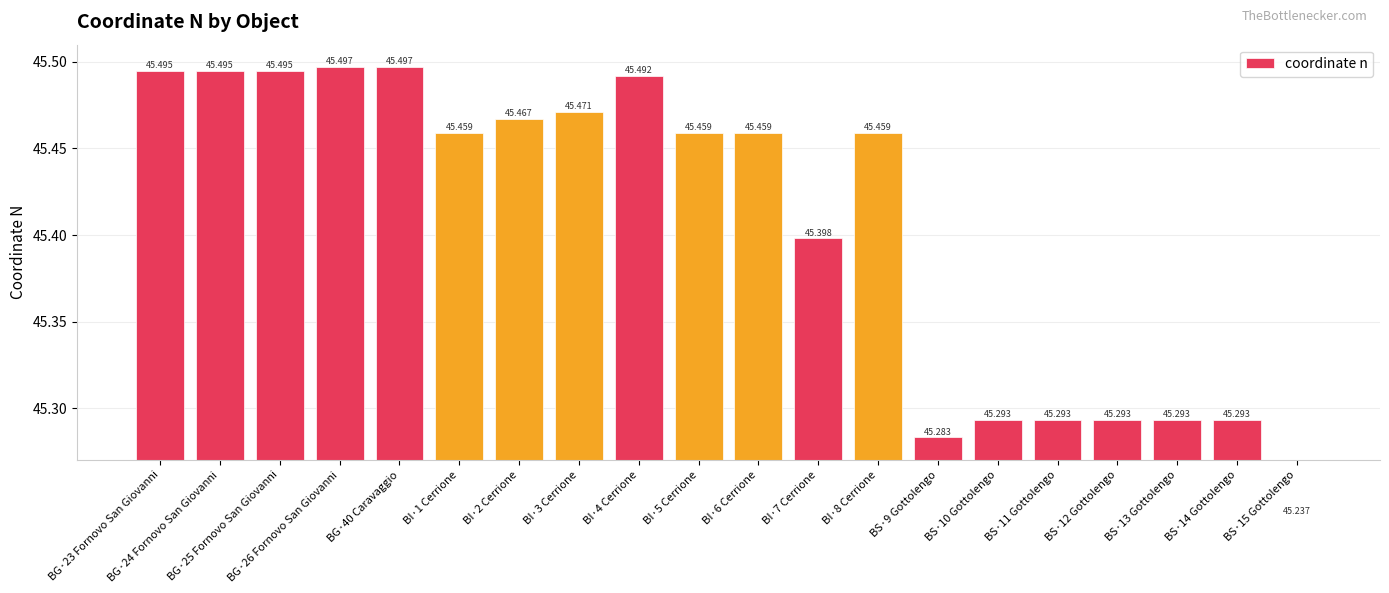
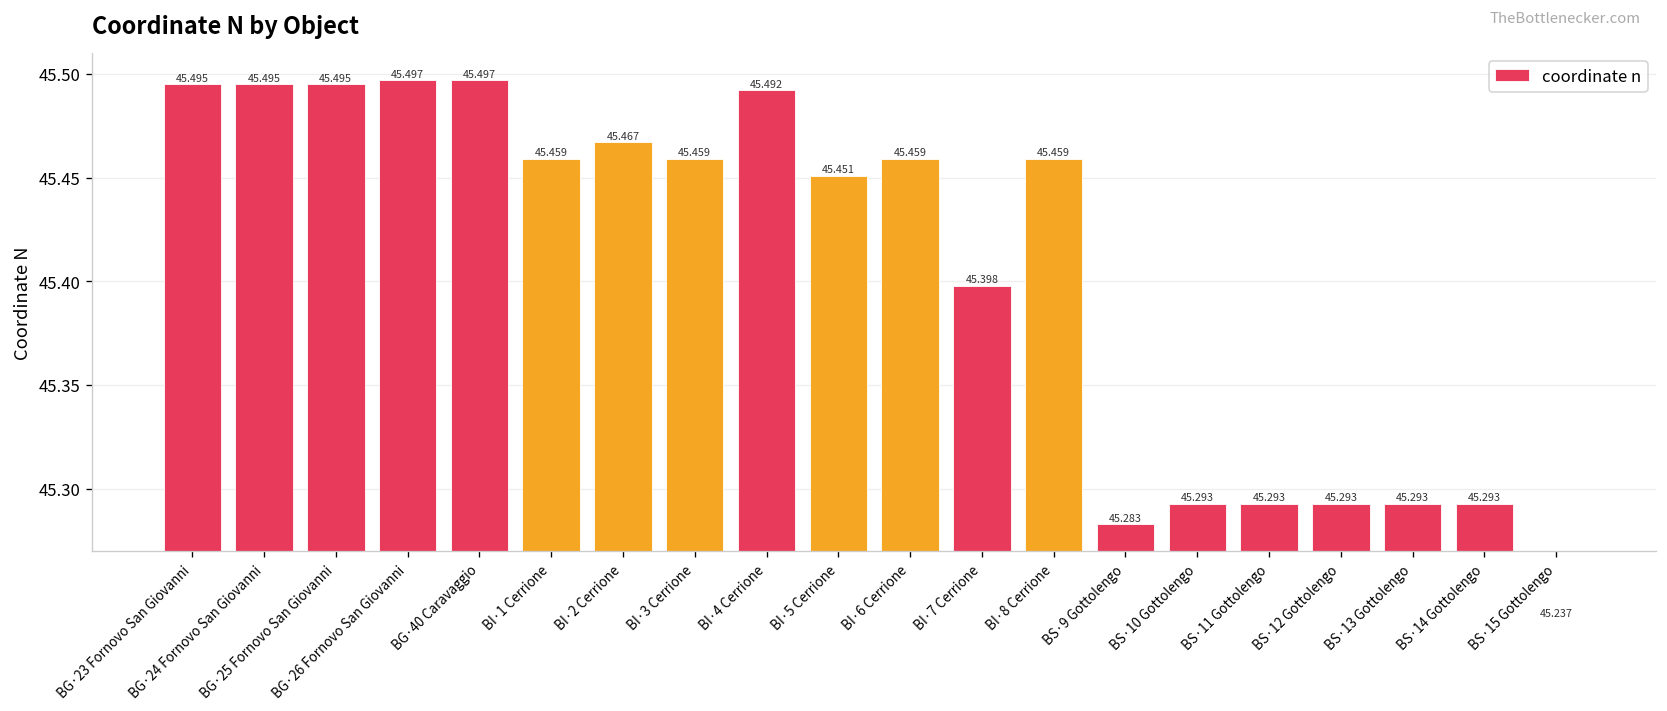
BI·3 Cerrione: 45.471 -> 45.459
BI·5 Cerrione: 45.459 -> 45.451
